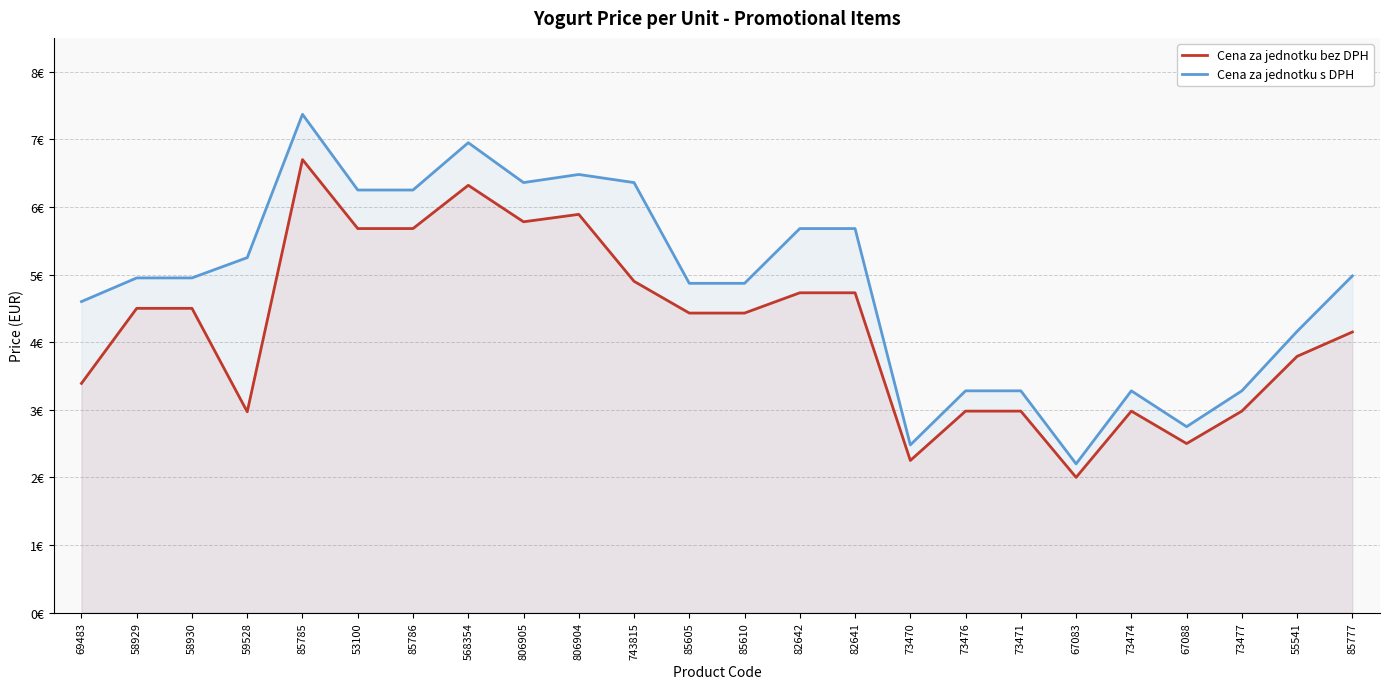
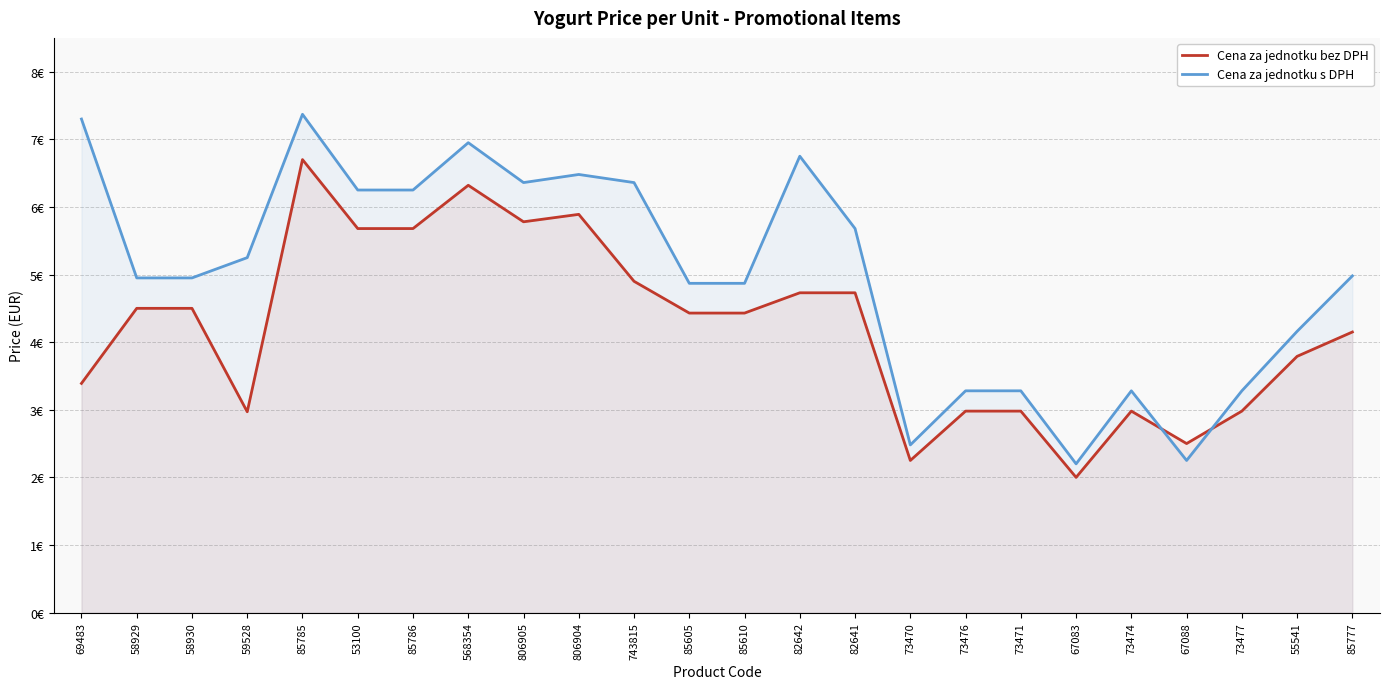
Cena za jednotku s DPH, 69483: 4.6€ -> 7.3€
Cena za jednotku s DPH, 82642: 5.7€ -> 6.8€
Cena za jednotku s DPH, 67088: 2.8€ -> 2.3€
